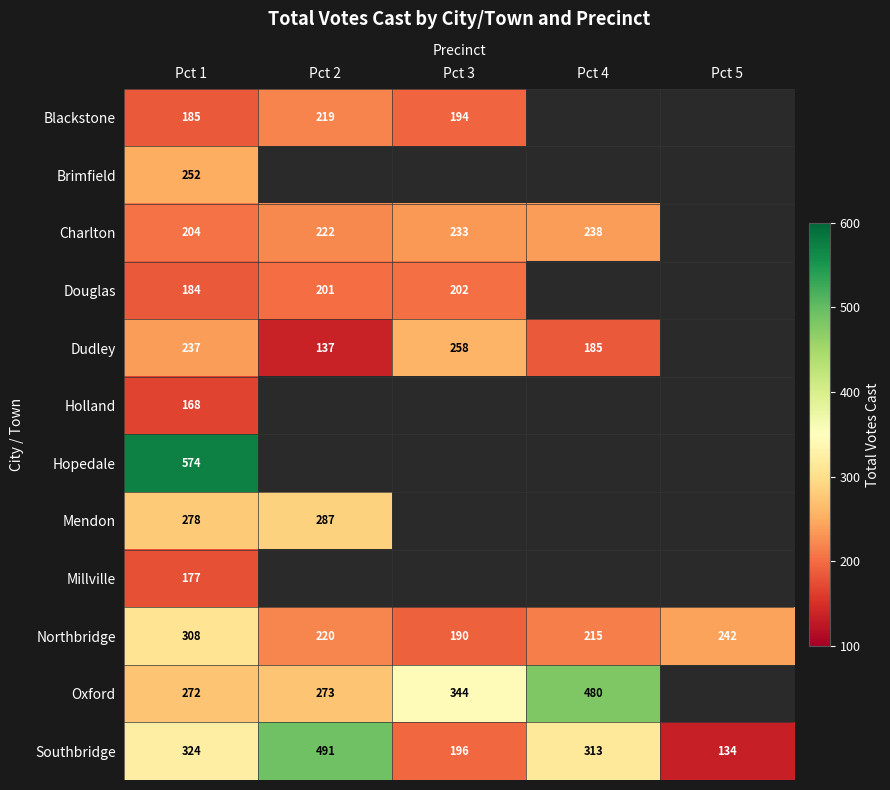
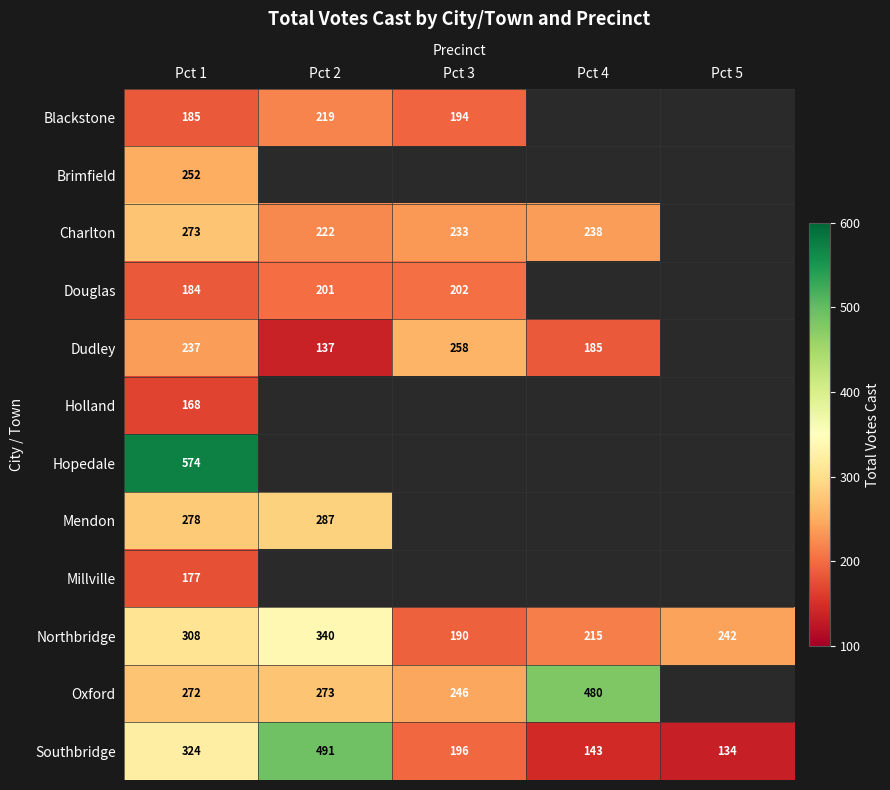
Charlton, Pct 1: 204 -> 273
Northbridge, Pct 2: 220 -> 340
Oxford, Pct 3: 344 -> 246
Southbridge, Pct 4: 313 -> 143
